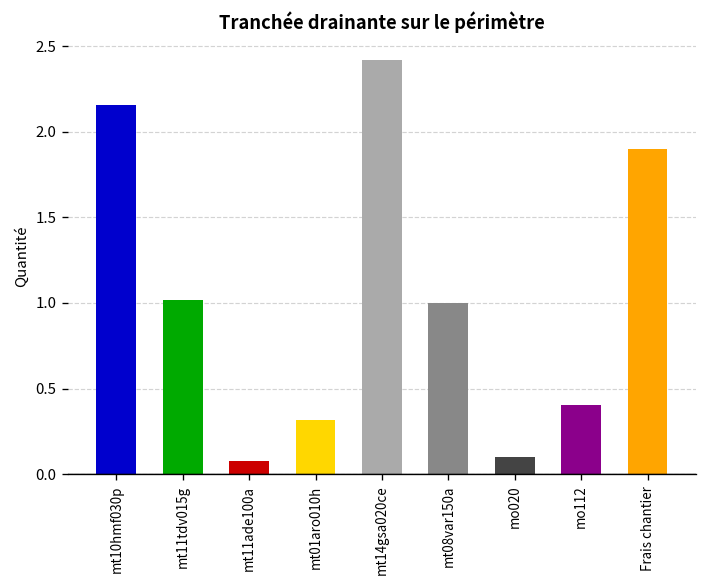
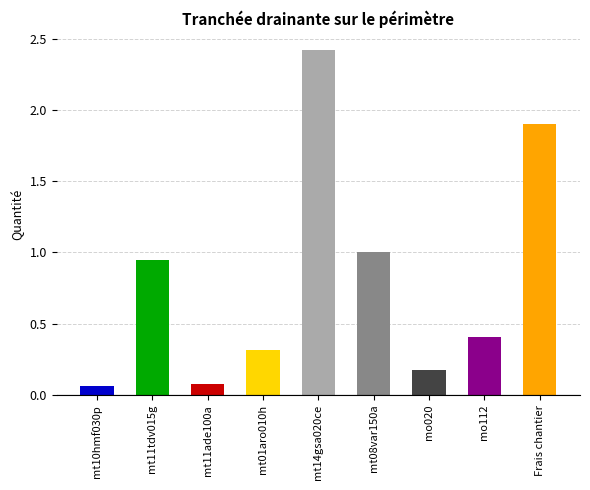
mt10hmf030p: 2.16 -> 0.07
mt11tdv015g: 1.02 -> 0.95
mo020: 0.10 -> 0.17
